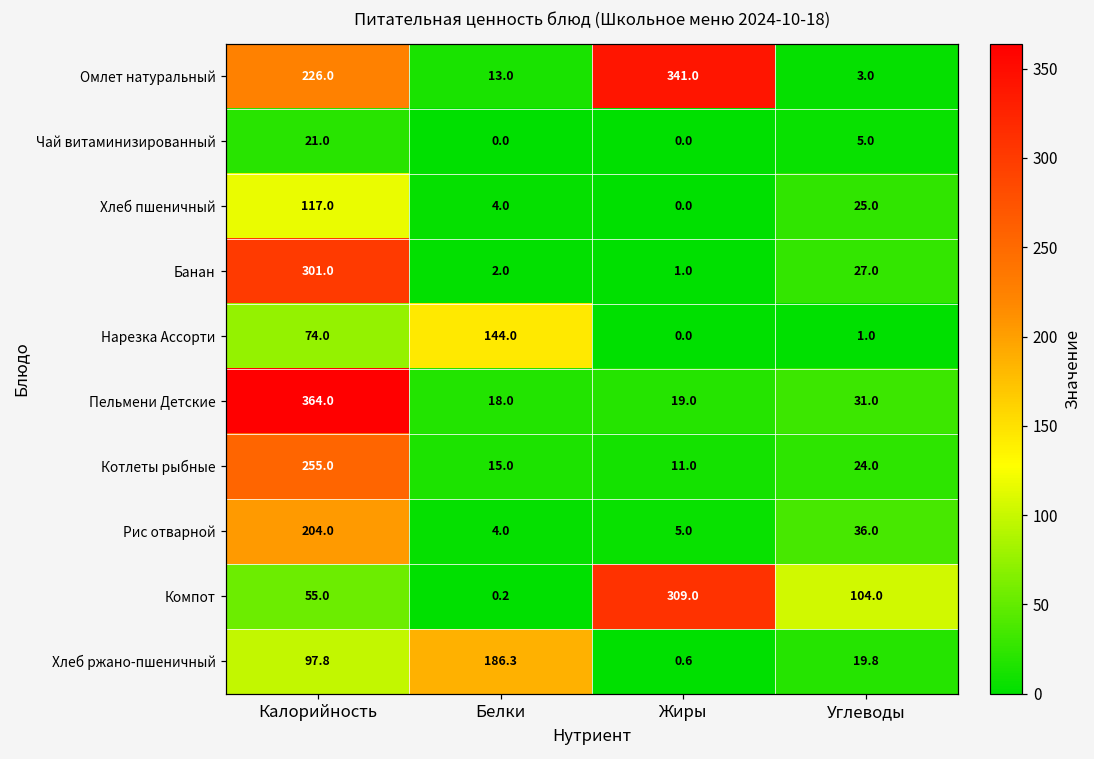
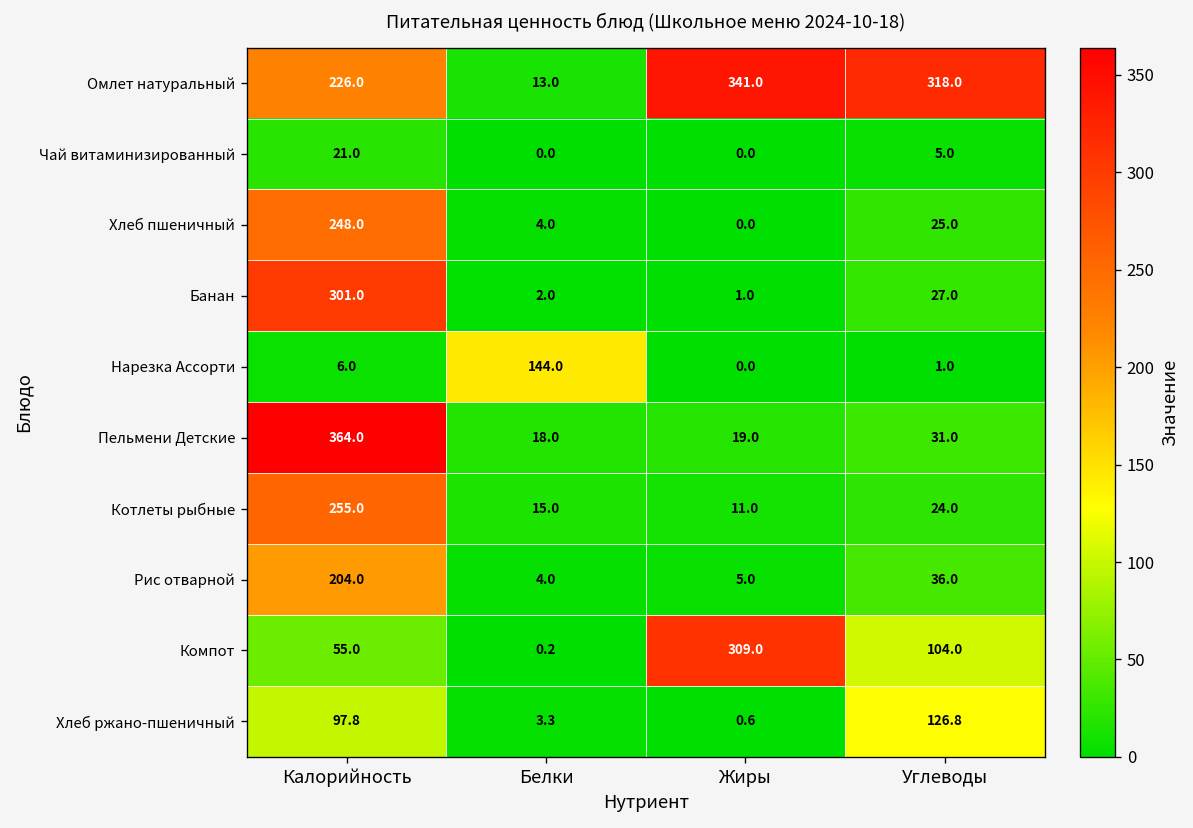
Омлет натуральный, Углеводы: 3.0 -> 318.0
Хлеб пшеничный, Калорийность: 117.0 -> 248.0
Нарезка Ассорти, Калорийность: 74.0 -> 6.0
Хлеб ржано-пшеничный, Белки: 186.3 -> 3.3
Хлеб ржано-пшеничный, Углеводы: 19.8 -> 126.8
